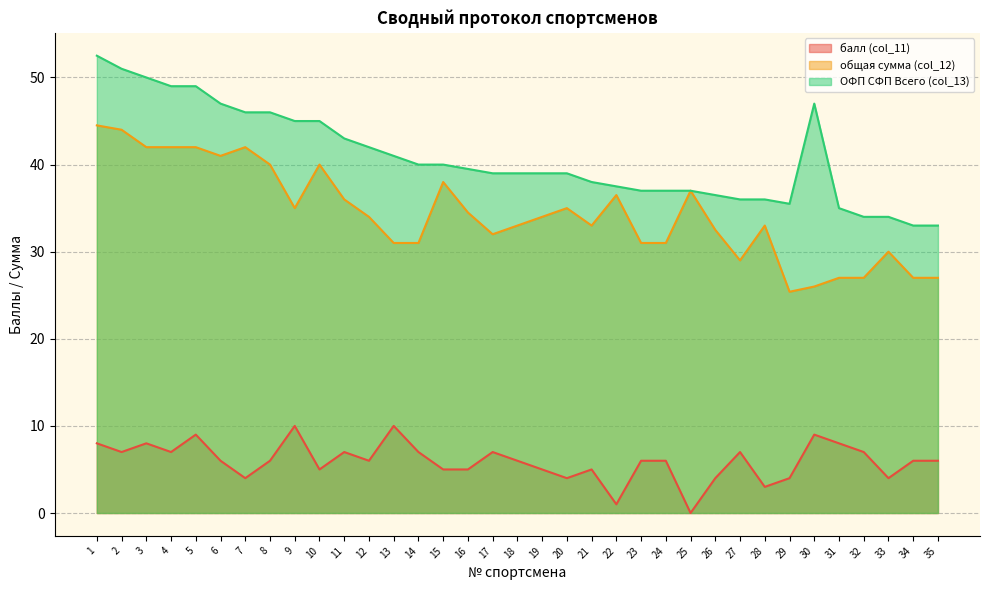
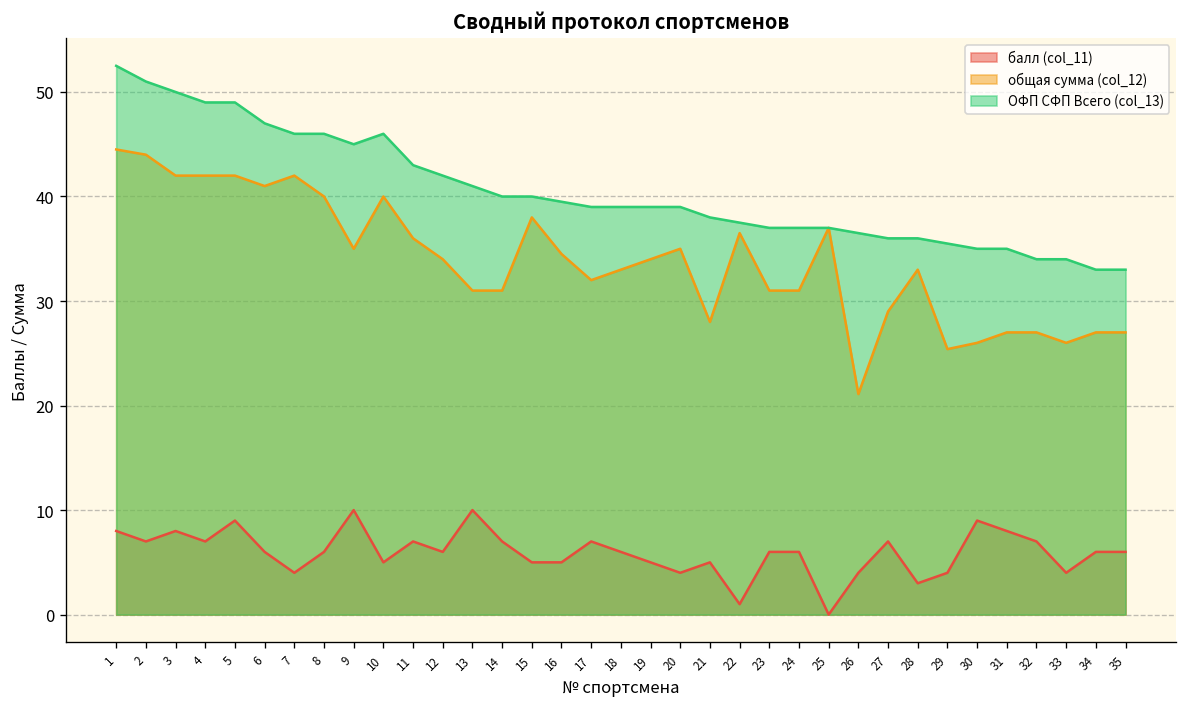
ОФП СФП Всего (col_13), 10: 45 -> 46
общая сумма (col_12), 21: 33 -> 28
общая сумма (col_12), 26: 33 -> 21
ОФП СФП Всего (col_13), 30: 47 -> 35
общая сумма (col_12), 33: 30 -> 26
